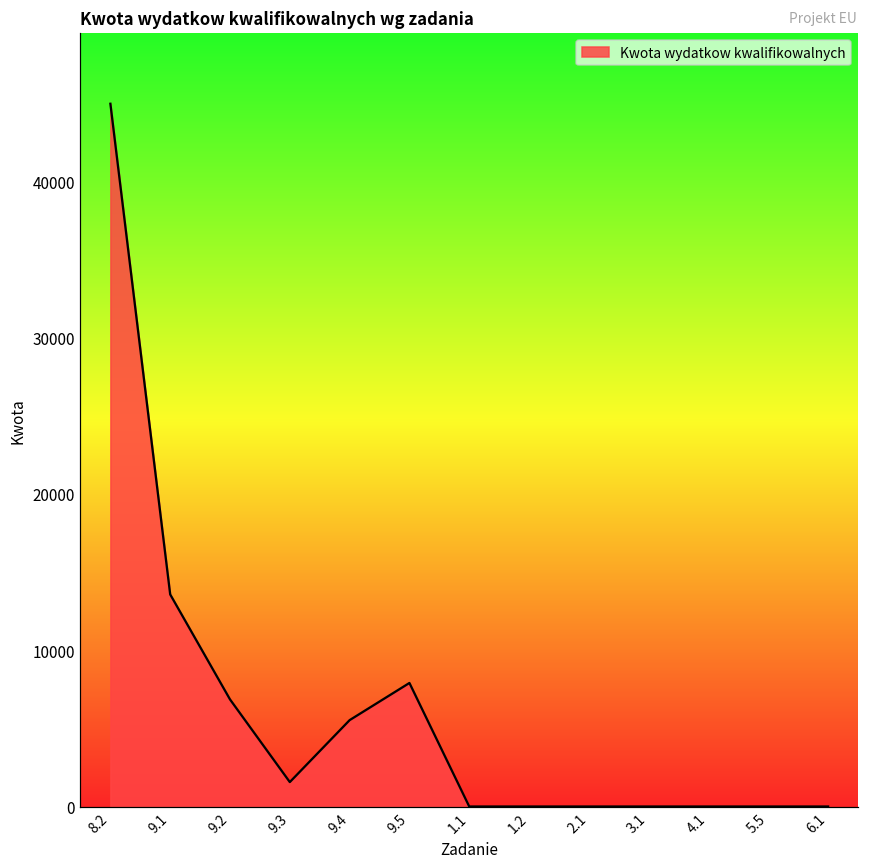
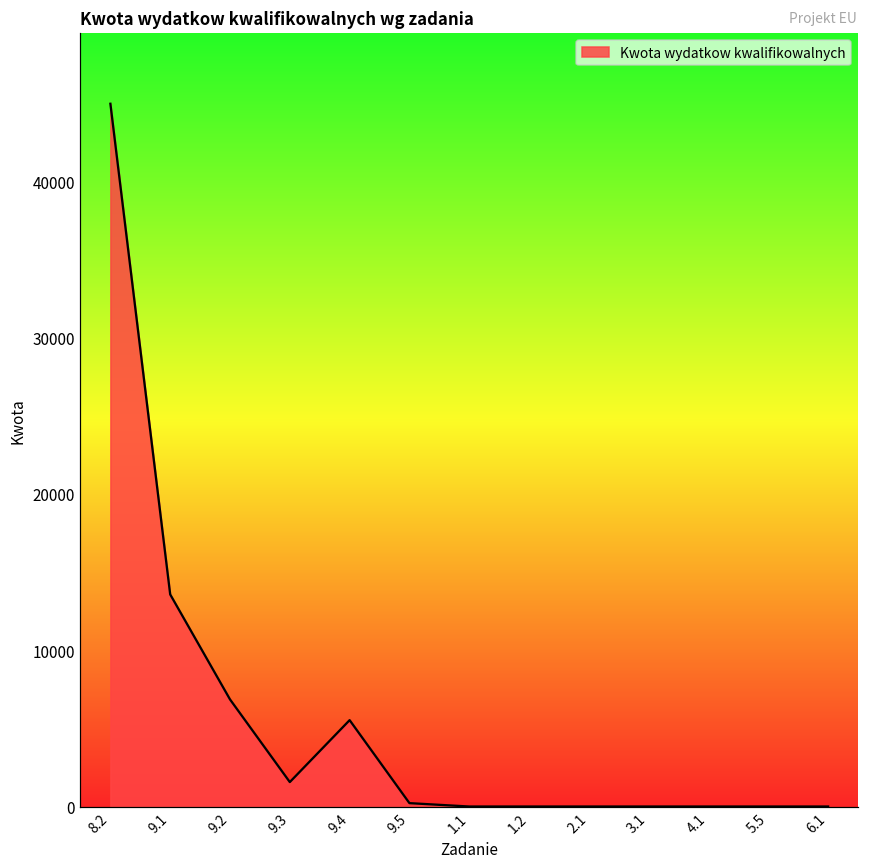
9.5: 7900 -> 200
